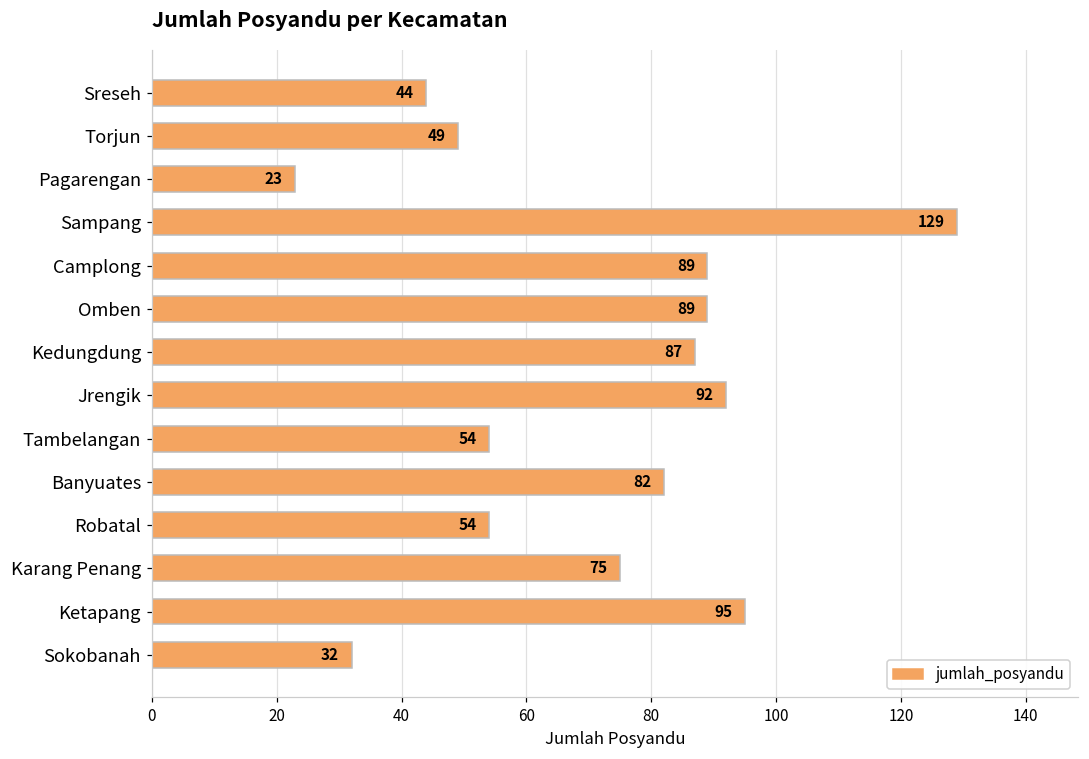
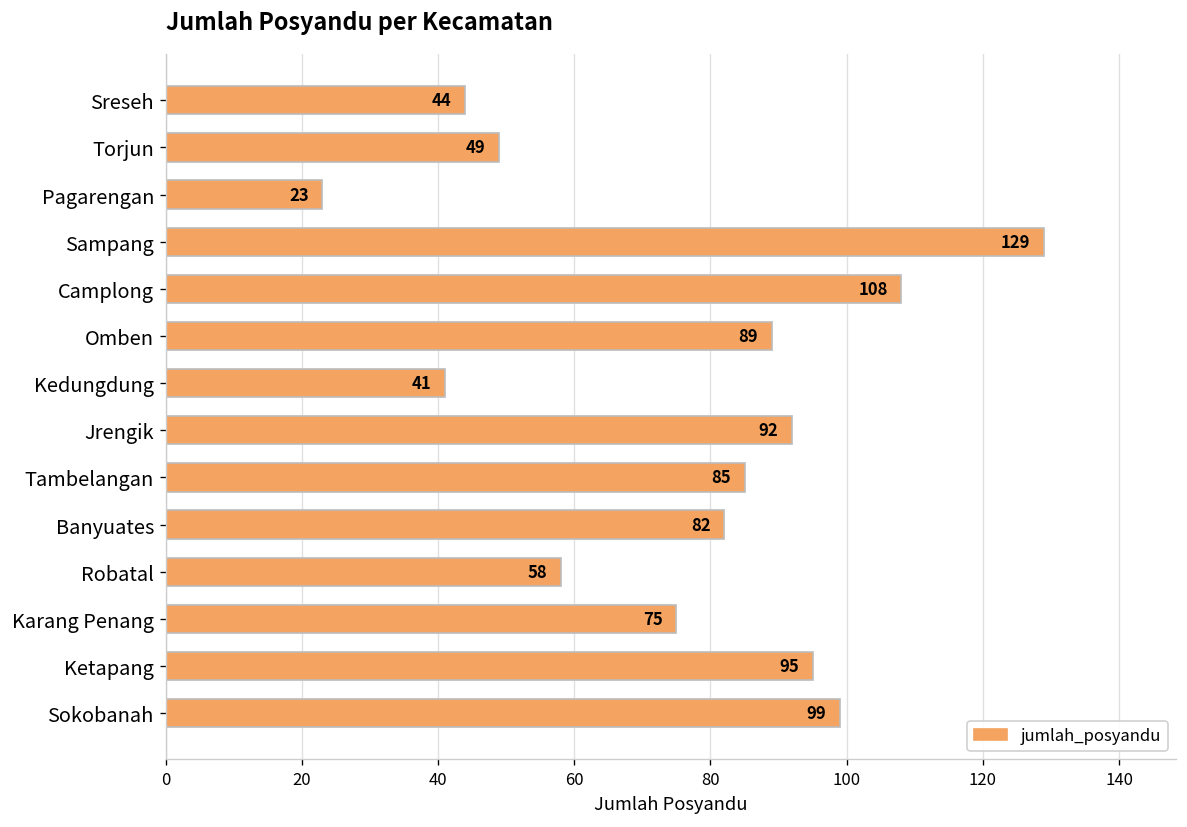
Camplong: 89 -> 108
Kedungdung: 87 -> 41
Tambelangan: 54 -> 85
Robatal: 54 -> 58
Sokobanah: 32 -> 99
